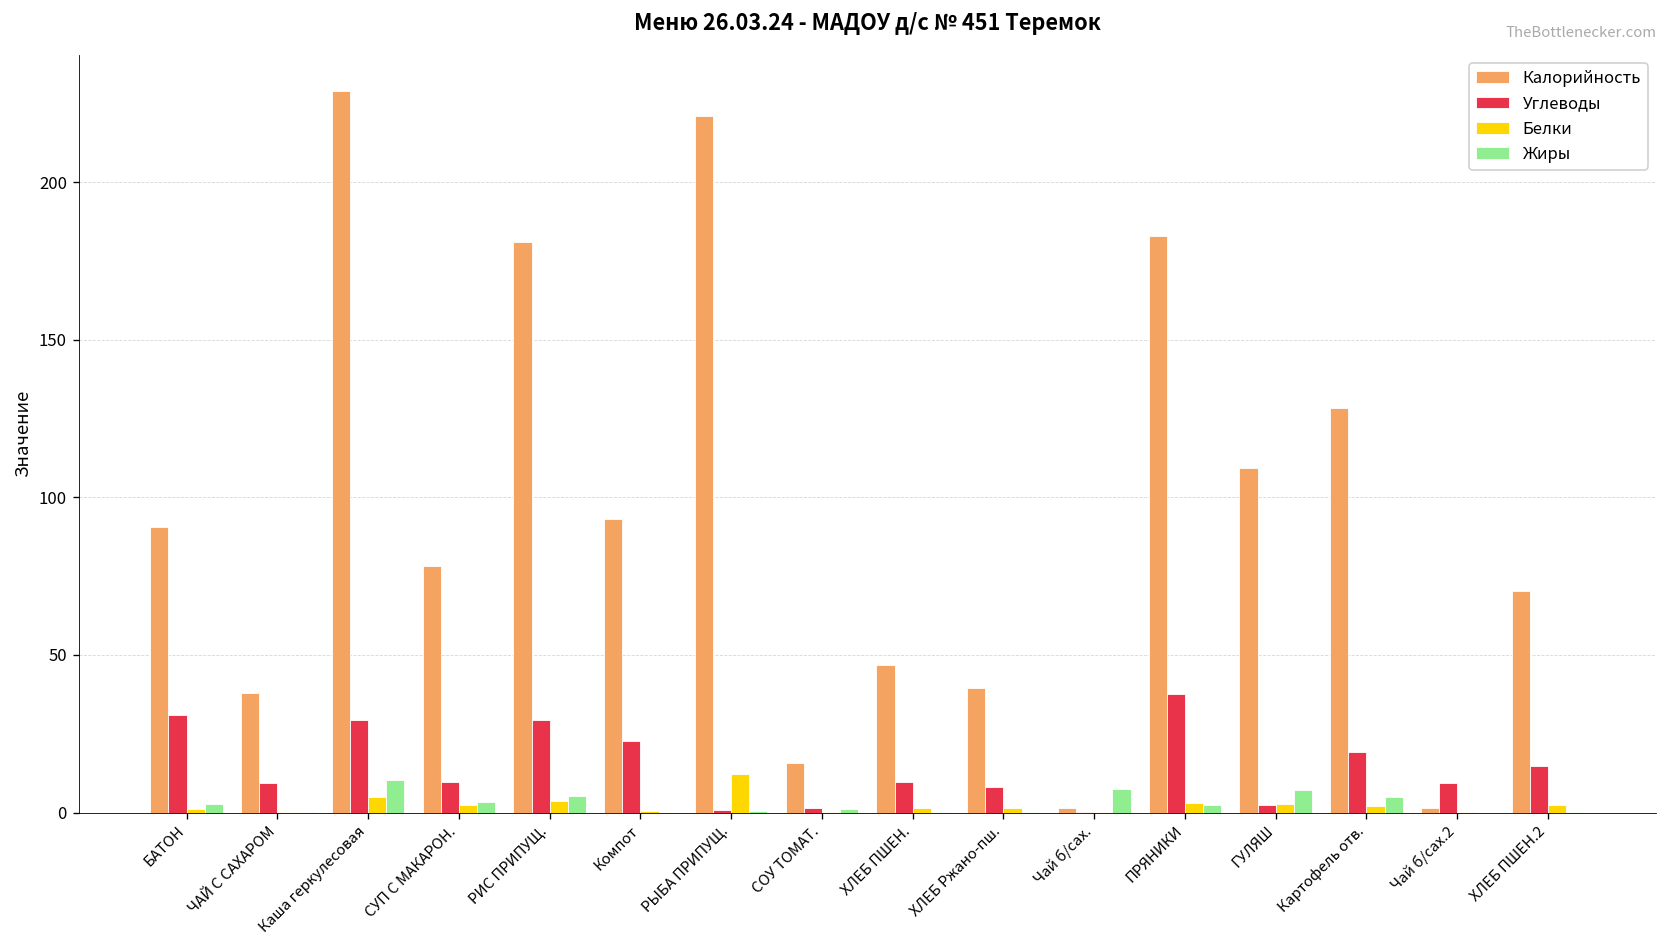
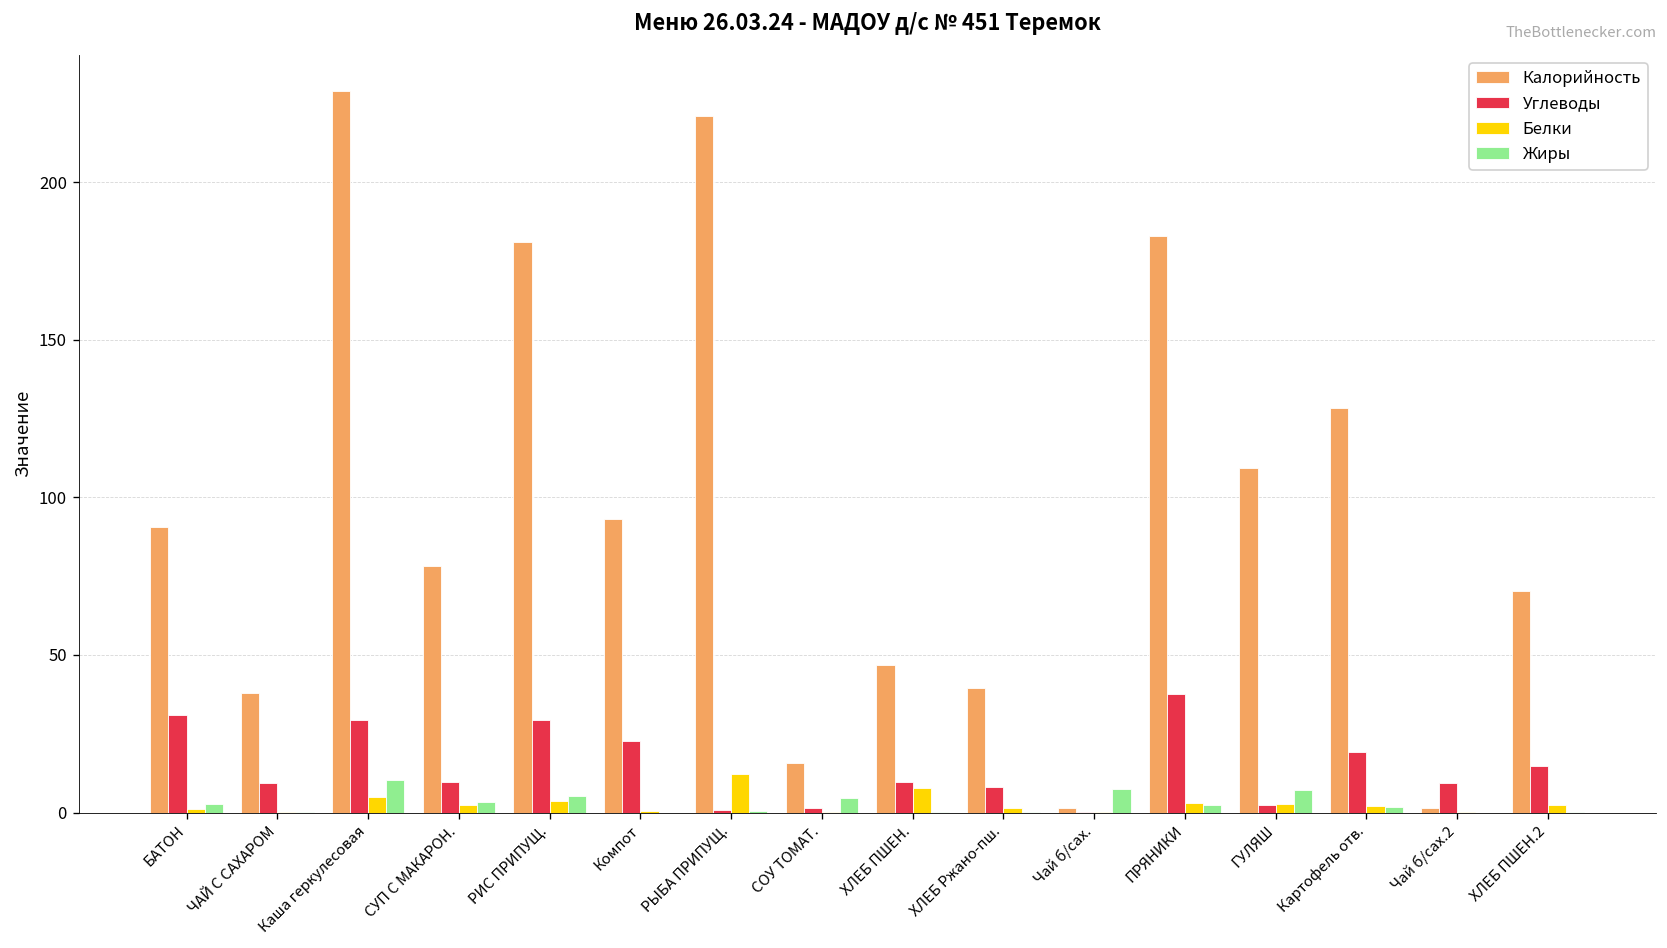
Жиры, СОУ ТОМАТ.: 1 -> 5
Белки, ХЛЕБ ПШЕН.: 2 -> 8
Жиры, Картофель отв.: 5 -> 2
